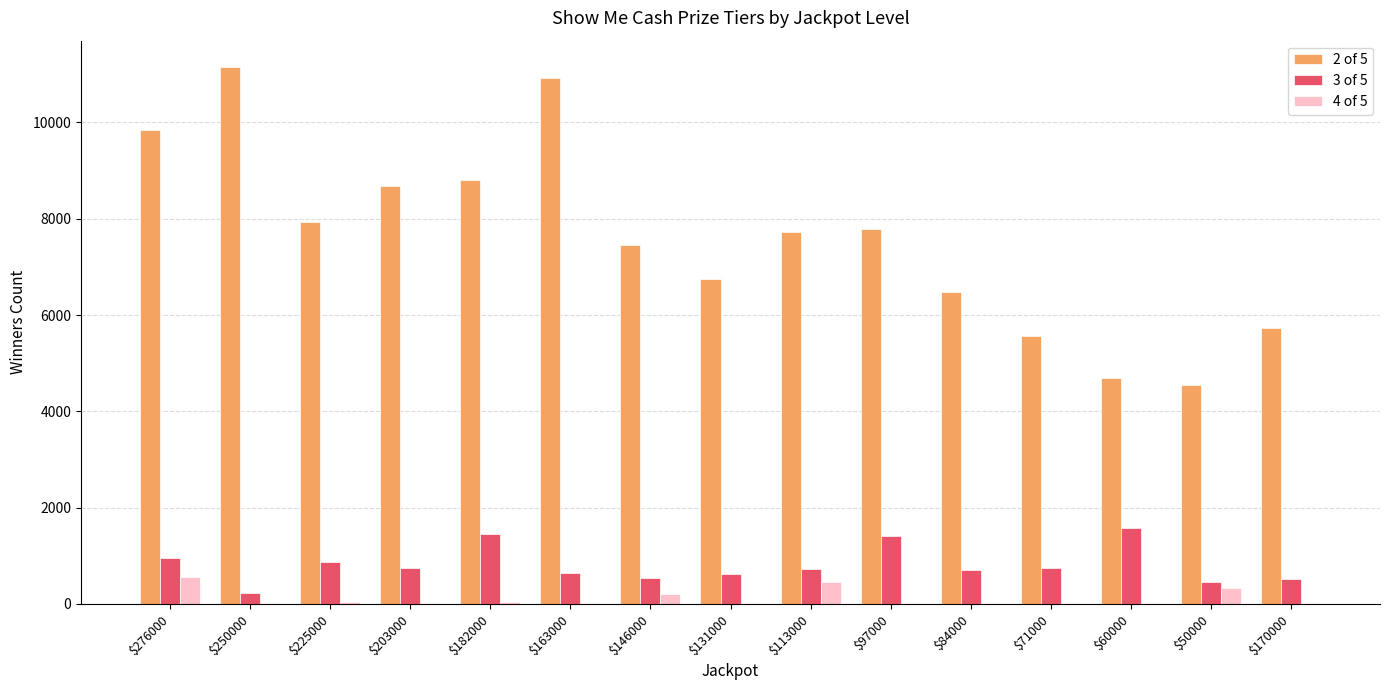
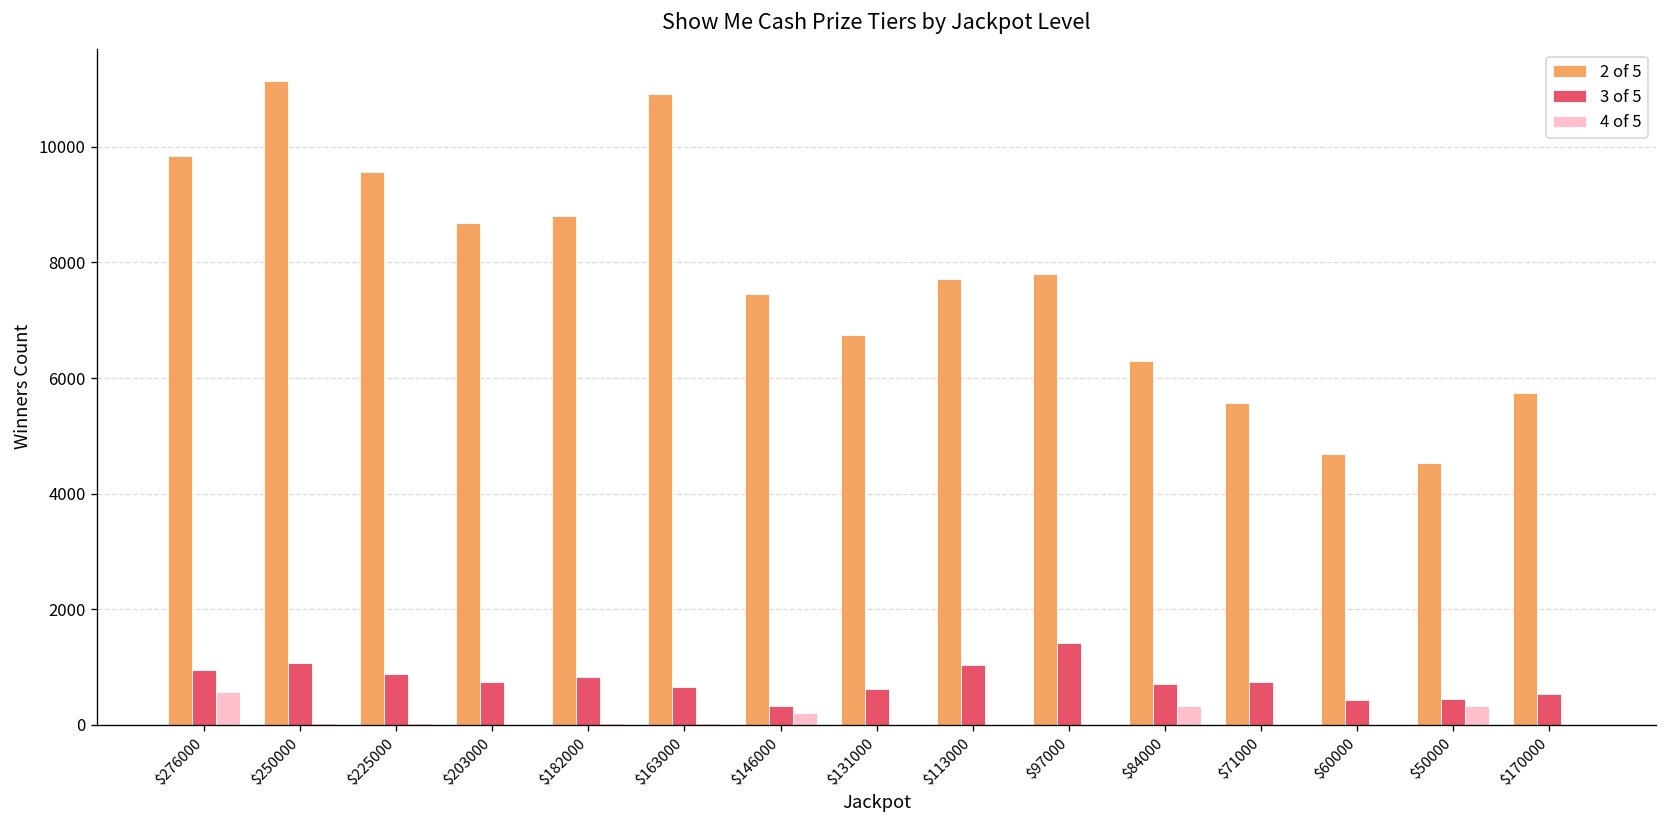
3 of 5, $250000: 200 -> 1100
2 of 5, $225000: 7900 -> 9600
3 of 5, $182000: 1400 -> 800
3 of 5, $146000: 500 -> 300
3 of 5, $113000: 700 -> 1000
4 of 5, $113000: 400 -> 0
2 of 5, $84000: 6500 -> 6300
4 of 5, $84000: 0 -> 300
3 of 5, $60000: 1600 -> 400
